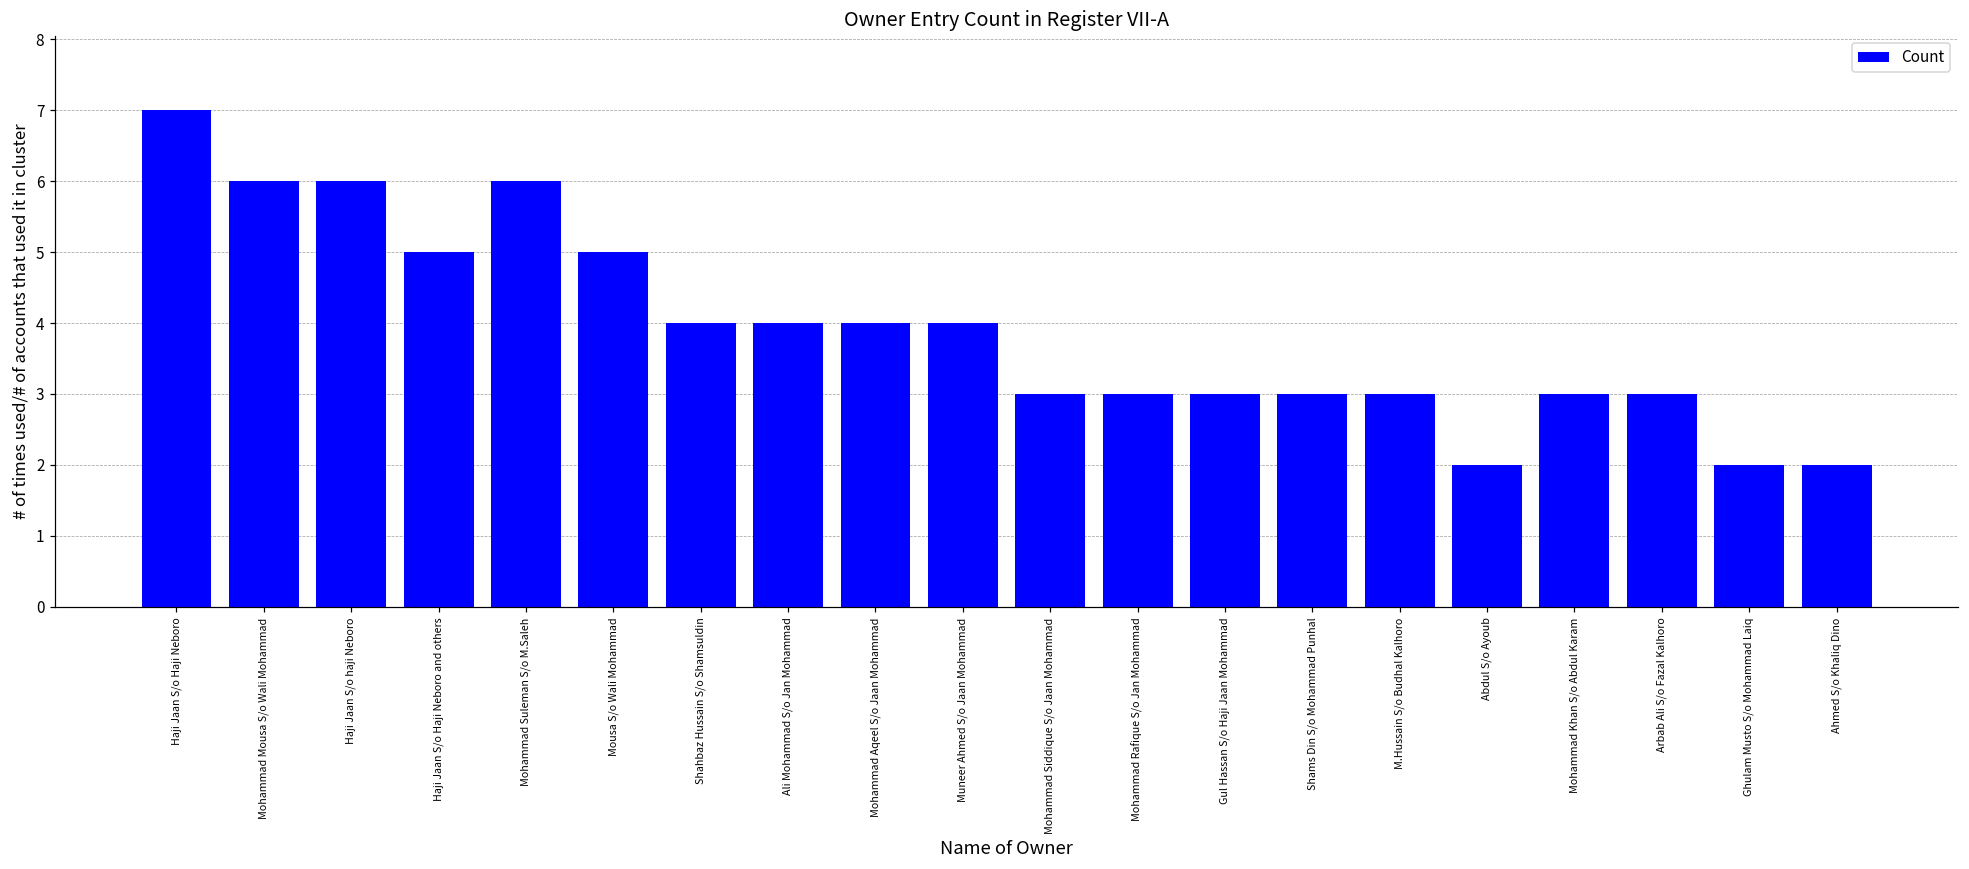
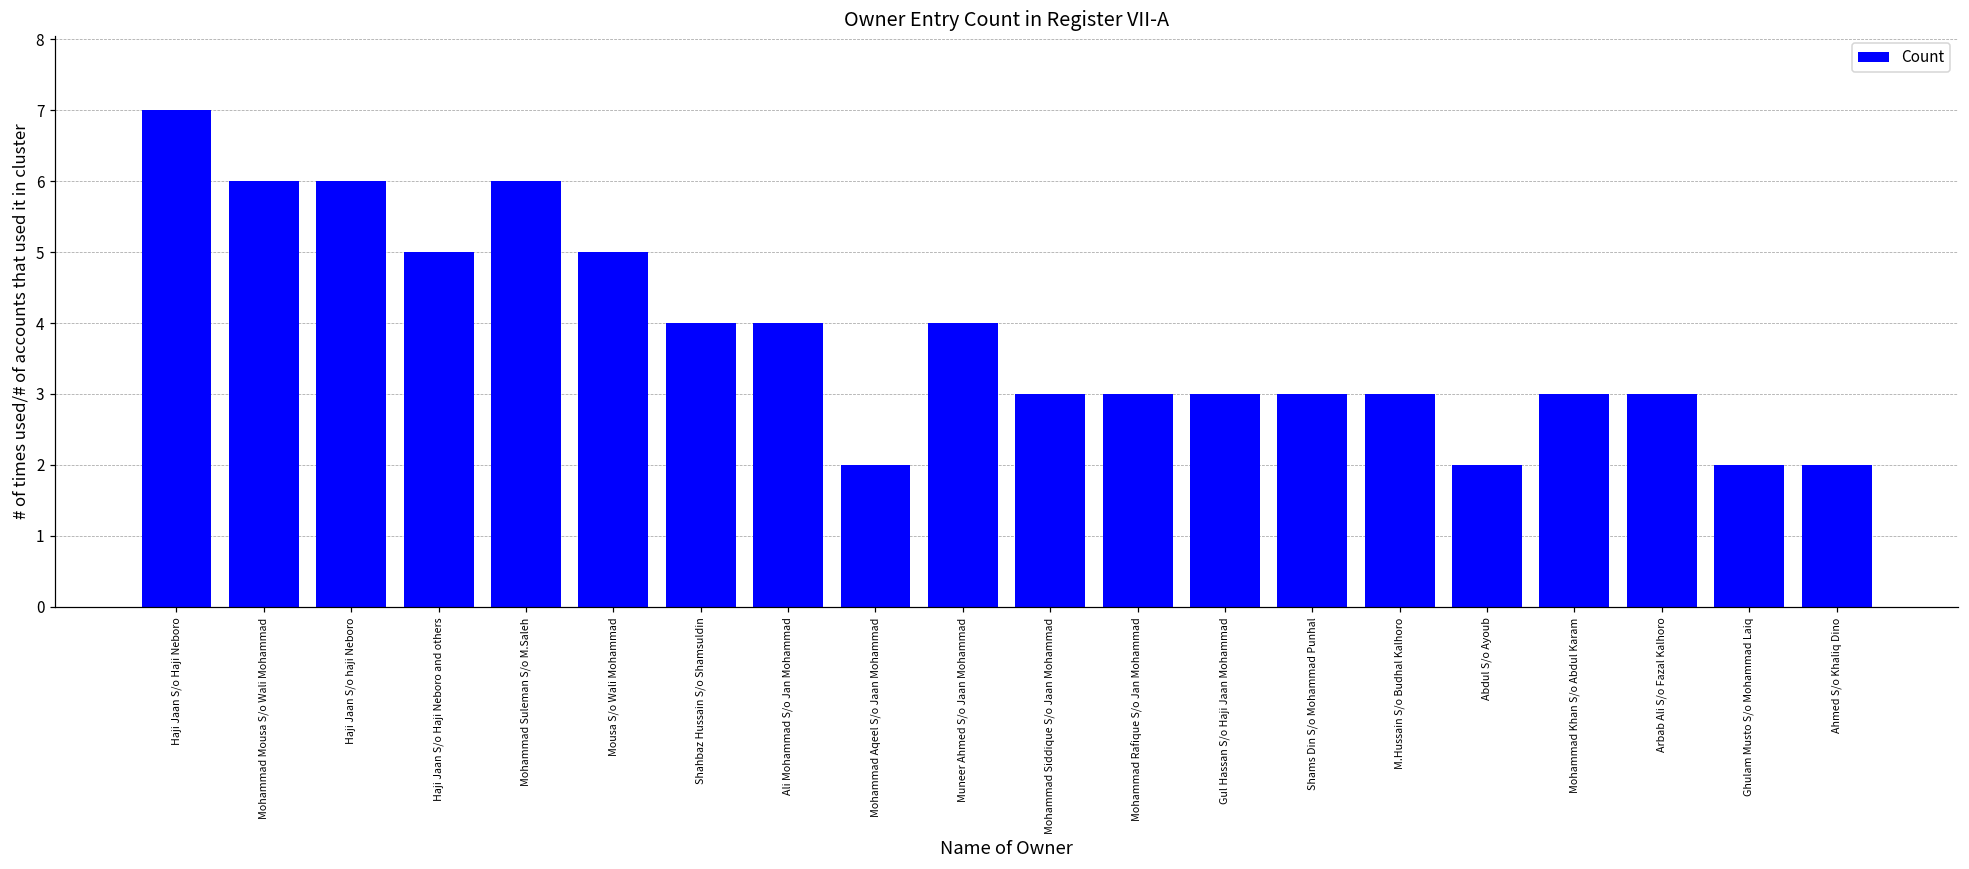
Mohammad Aqeel S/o Jaan Mohammad: 4 -> 2
